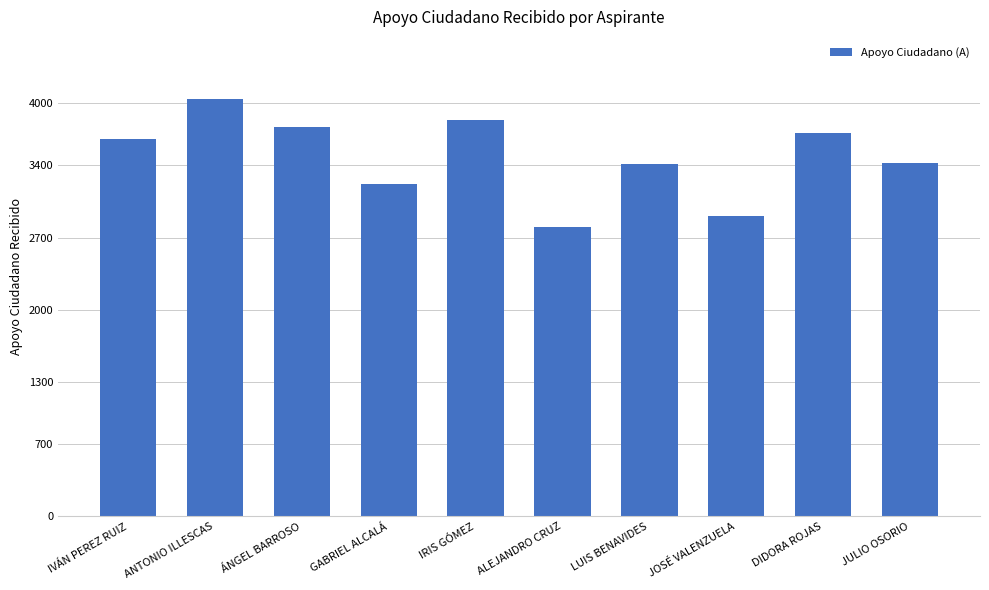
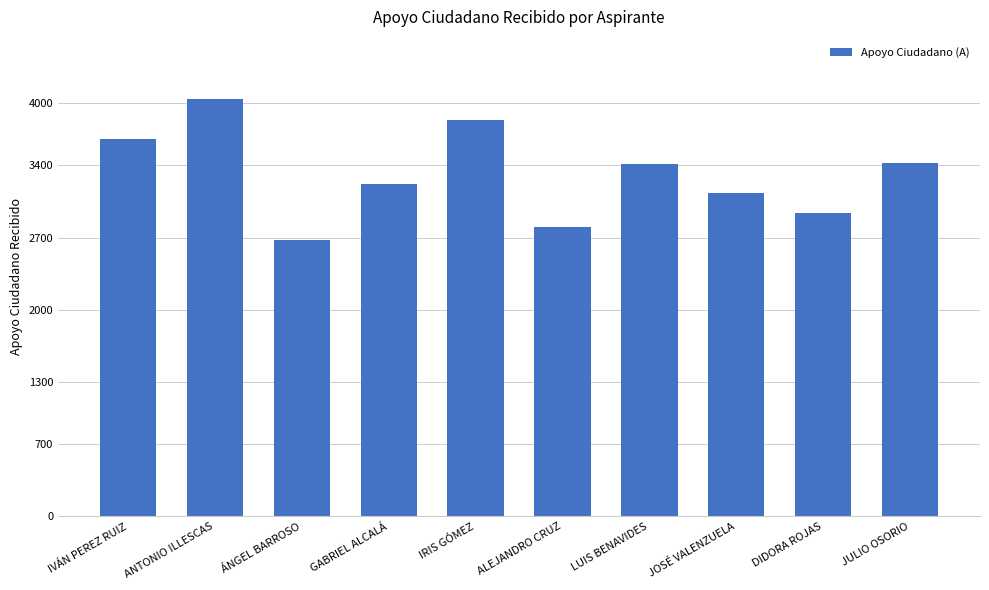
ÁNGEL BARROSO: 3770 -> 2680
JOSÉ VALENZUELA: 2910 -> 3130
DIDORA ROJAS: 3710 -> 2940
